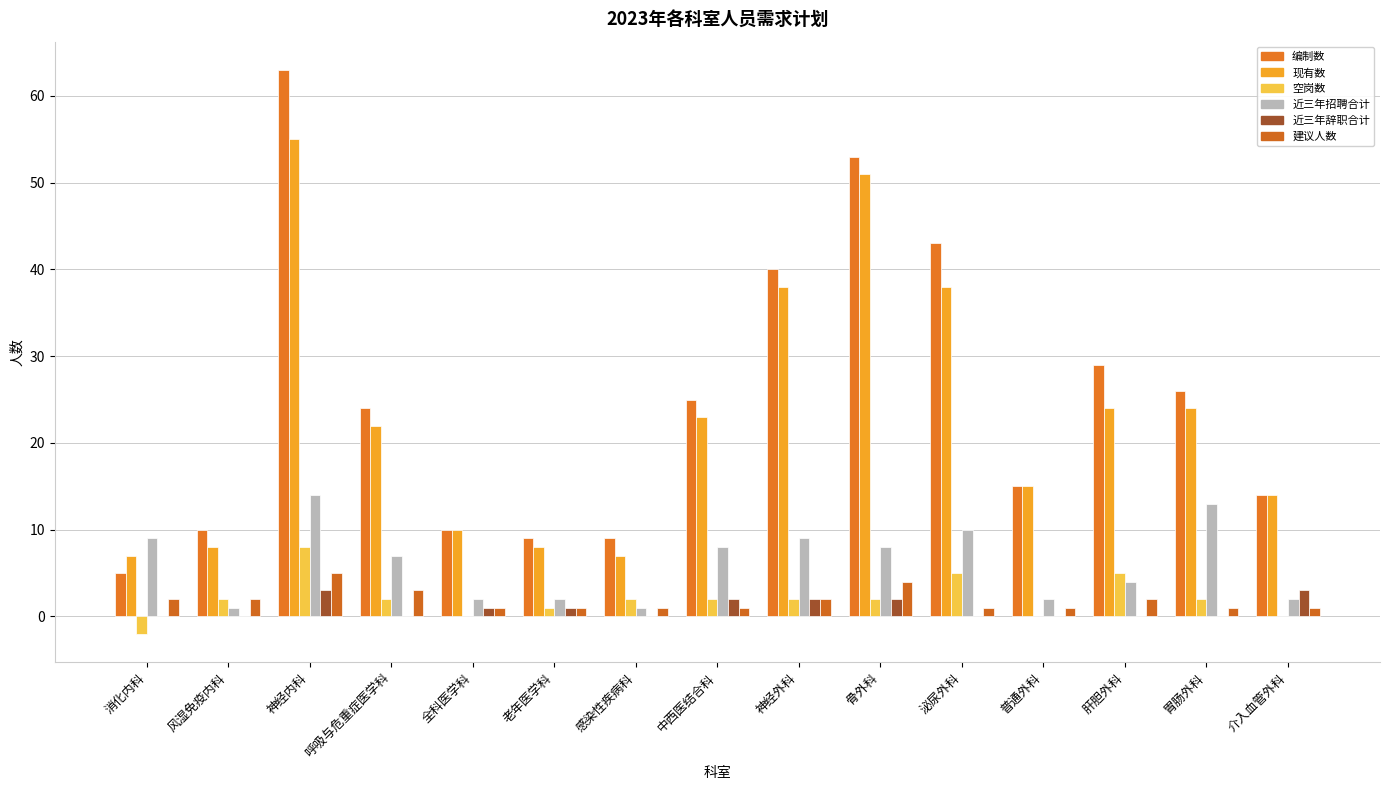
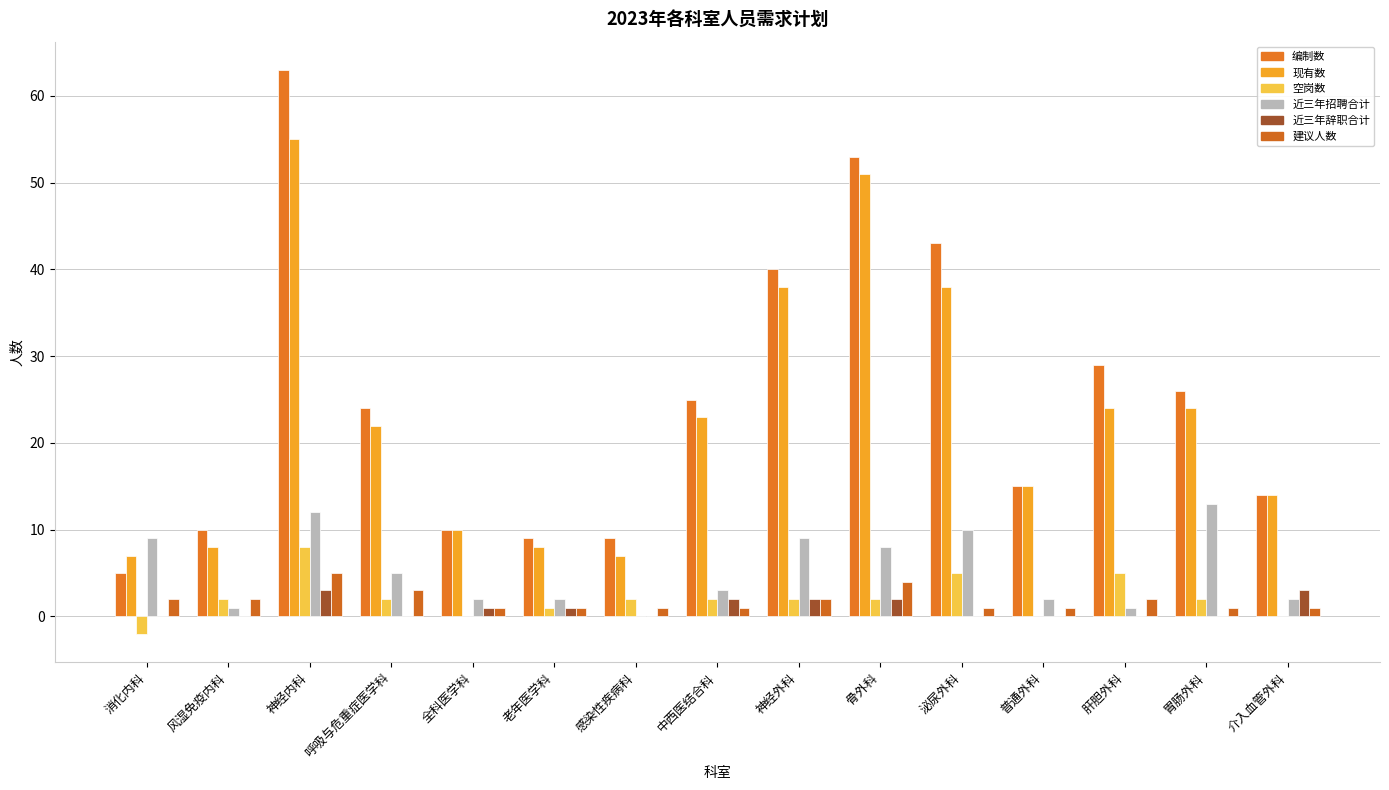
近三年招聘合计, 神经内科: 14 -> 12
近三年招聘合计, 呼吸与危重症医学科: 7 -> 5
近三年招聘合计, 感染性疾病科: 1 -> 0
近三年招聘合计, 中西医结合科: 8 -> 3
近三年招聘合计, 肝胆外科: 4 -> 1
